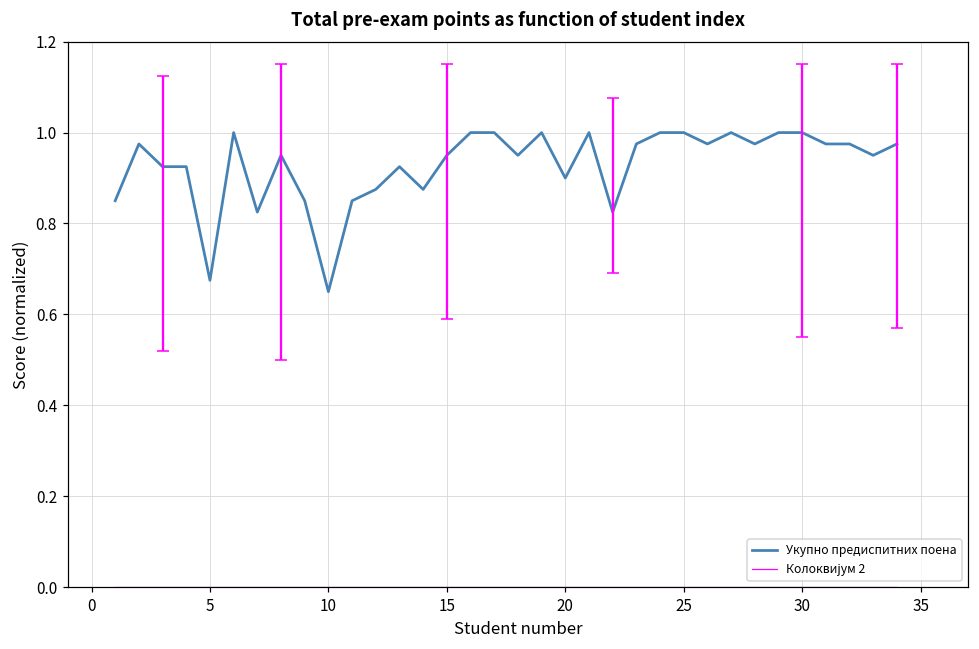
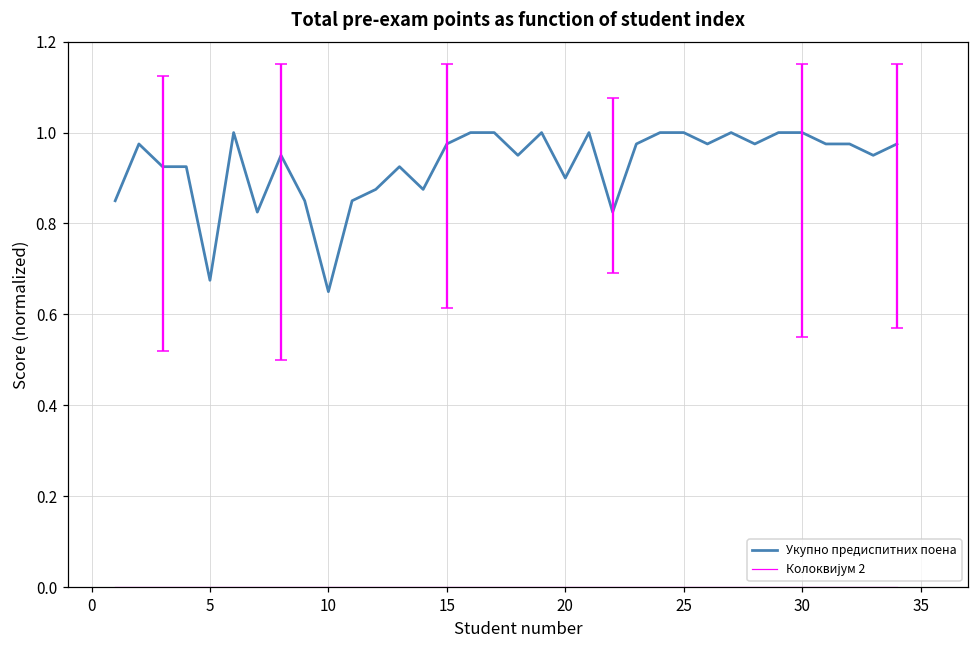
Укупно предиспитних поена, 15: 0.95 -> 0.98
